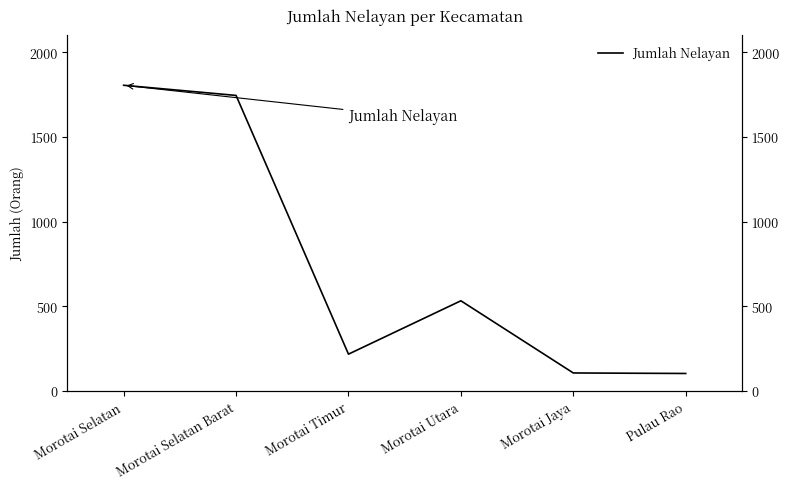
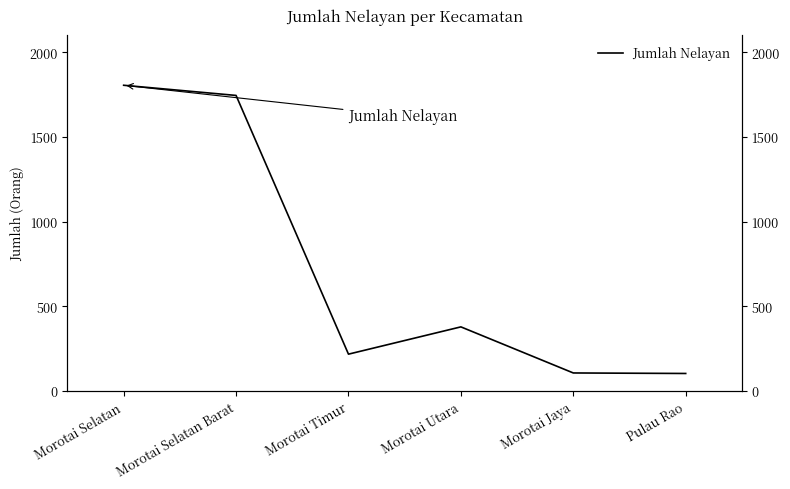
Morotai Utara: 530 -> 380
